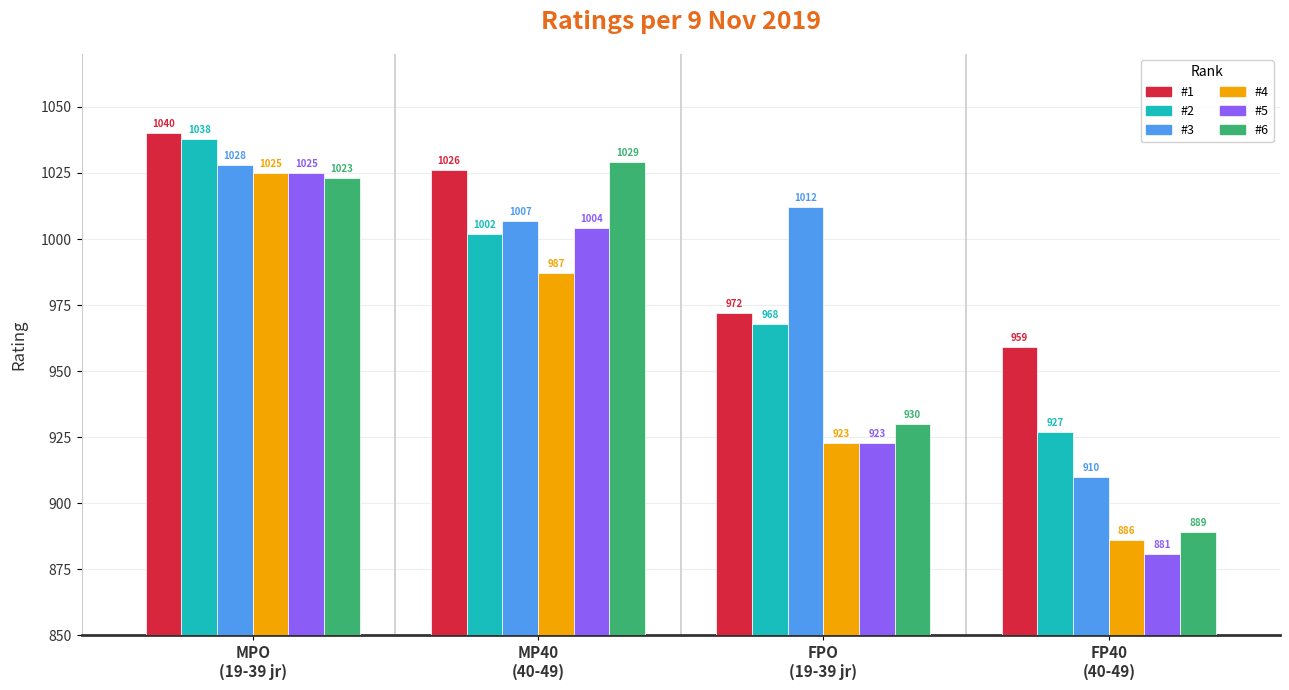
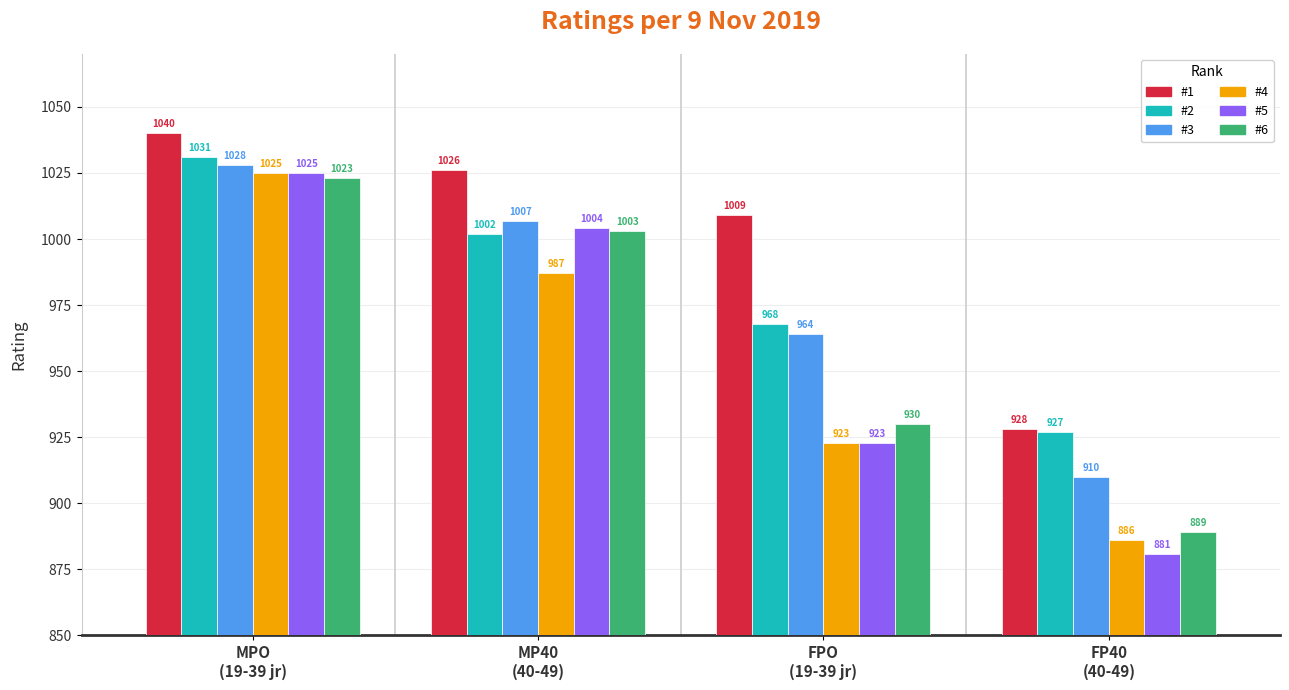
#2, MPO (19-39 jr): 1038 -> 1031
#6, MP40 (40-49): 1029 -> 1003
#1, FPO (19-39 jr): 972 -> 1009
#3, FPO (19-39 jr): 1012 -> 964
#1, FP40 (40-49): 959 -> 928
